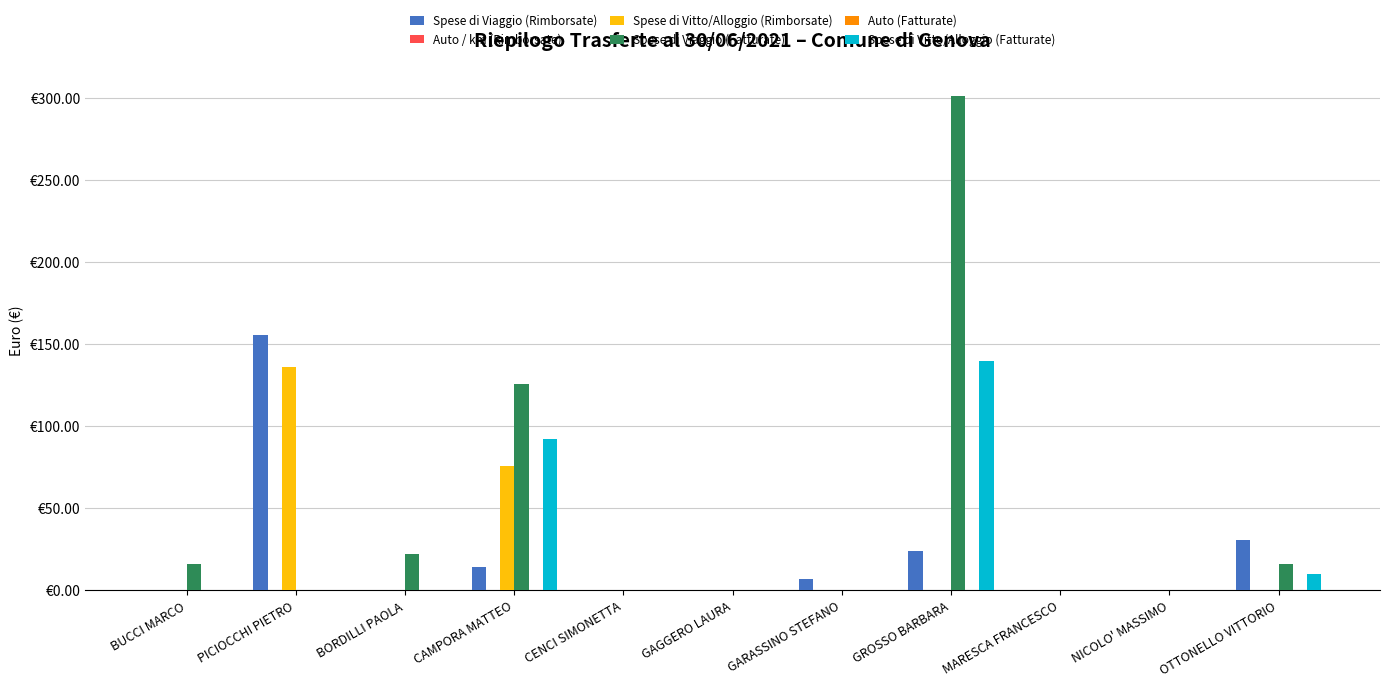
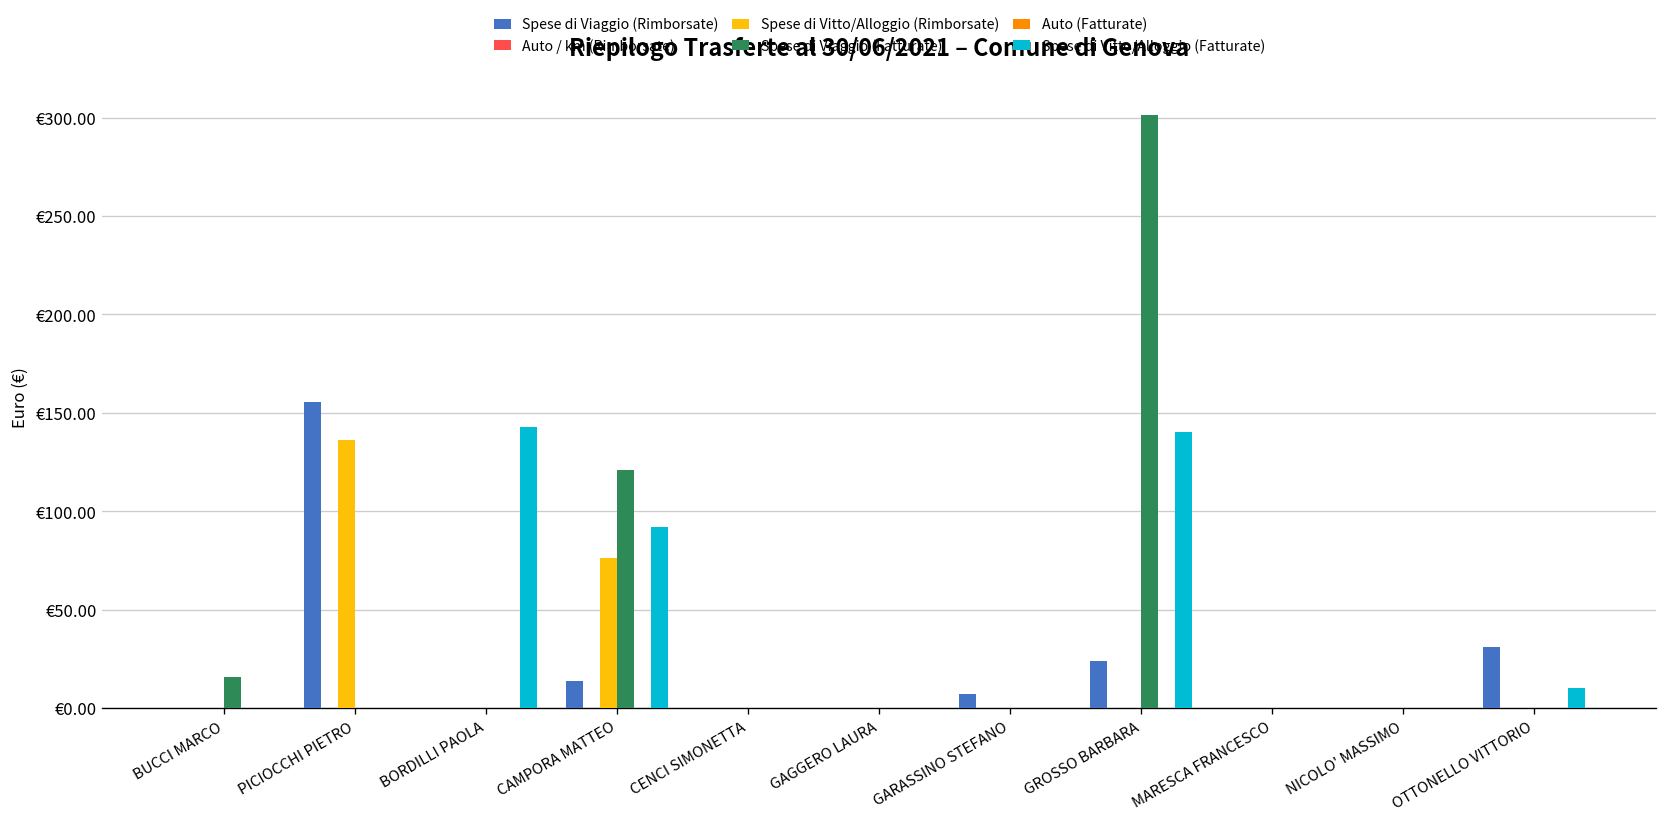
Spese di Viaggio (Fatturate), BORDILLI PAOLA: €22 -> €0
Spese di Vitto/Alloggio (Fatturate), BORDILLI PAOLA: €0 -> €143
Spese di Viaggio (Fatturate), CAMPORA MATTEO: €126 -> €121
Spese di Viaggio (Fatturate), OTTONELLO VITTORIO: €16 -> €0
